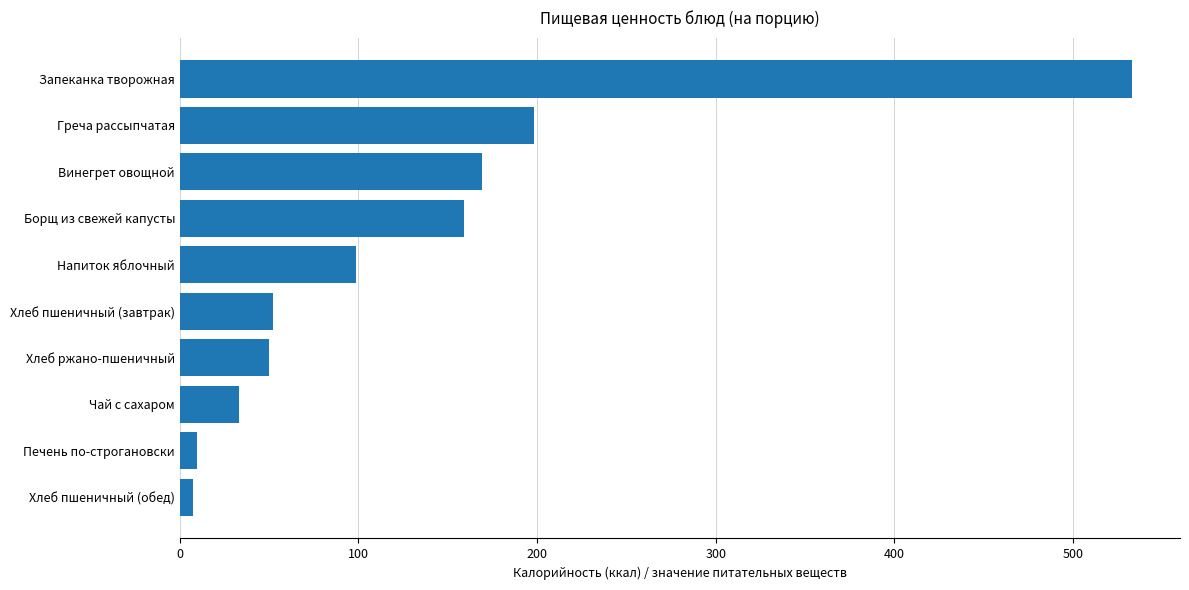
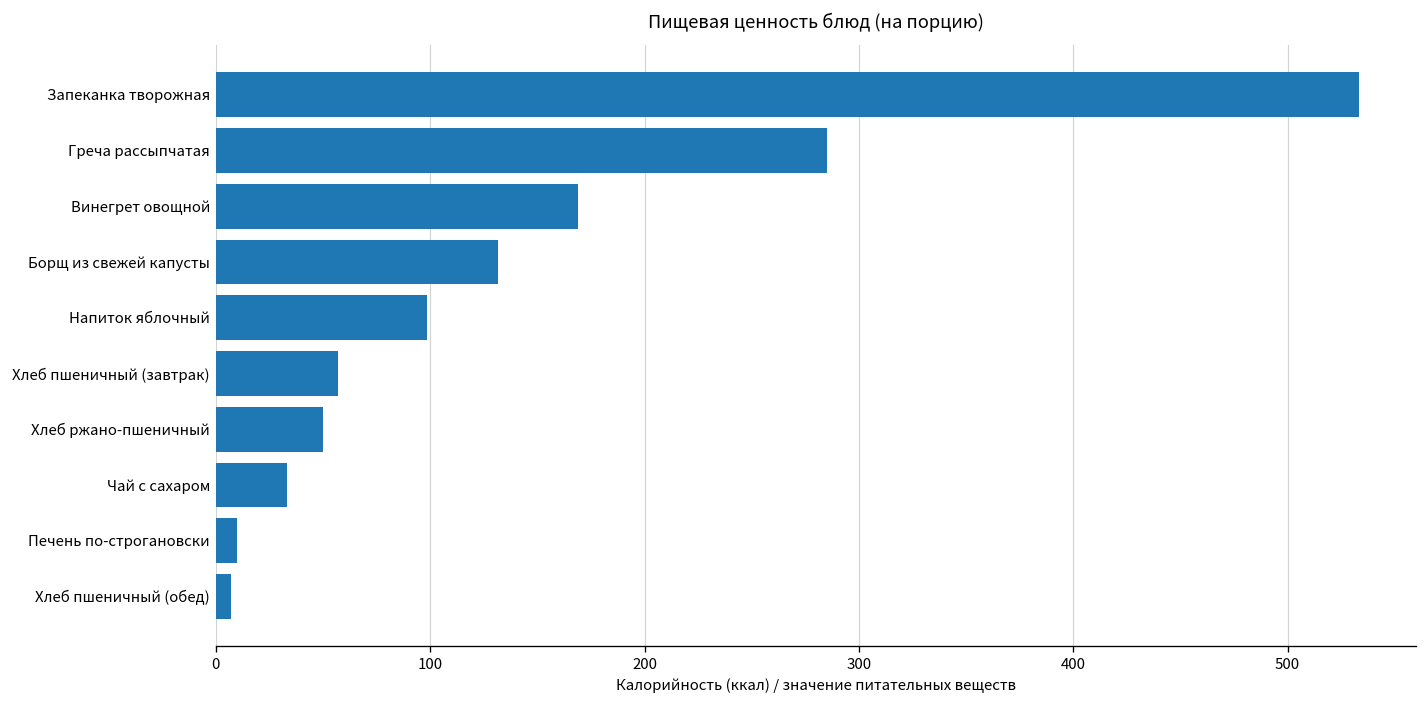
Греча рассыпчатая: 198 -> 285
Борщ из свежей капусты: 159 -> 132
Хлеб пшеничный (завтрак): 52 -> 57
